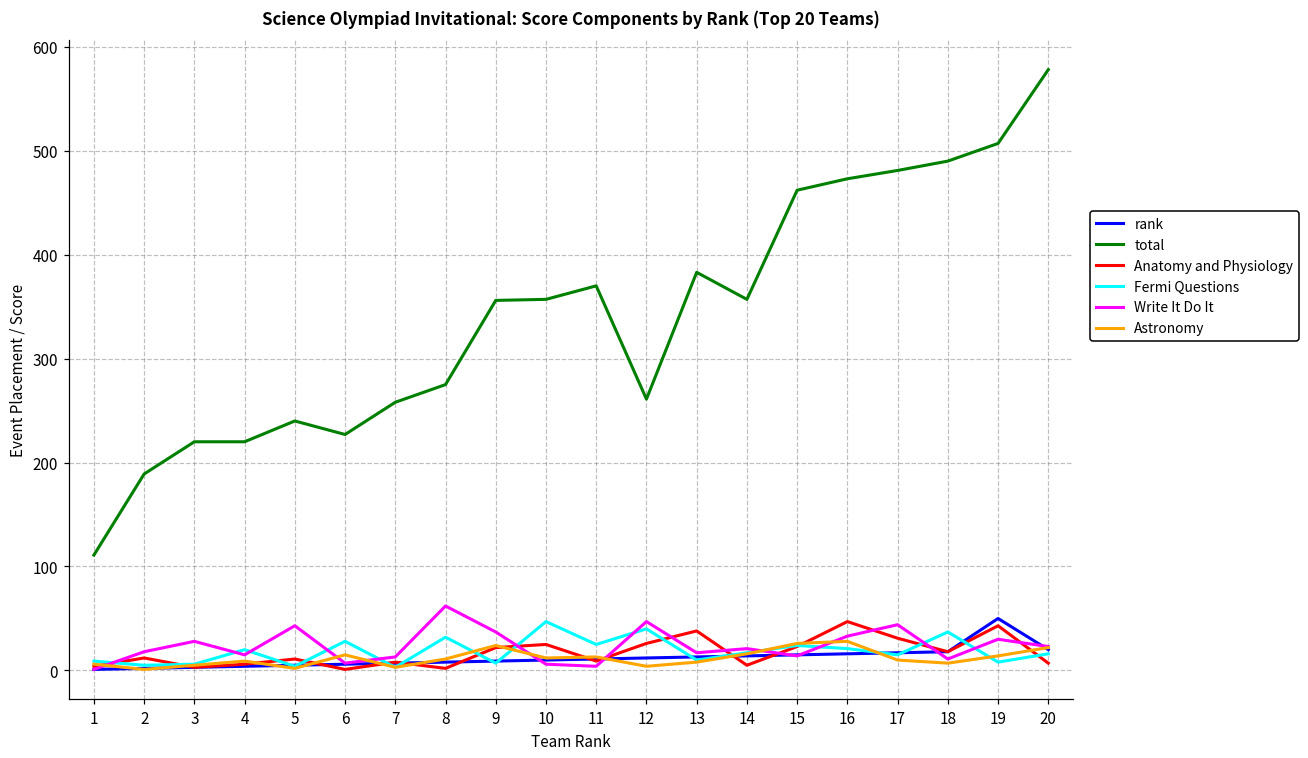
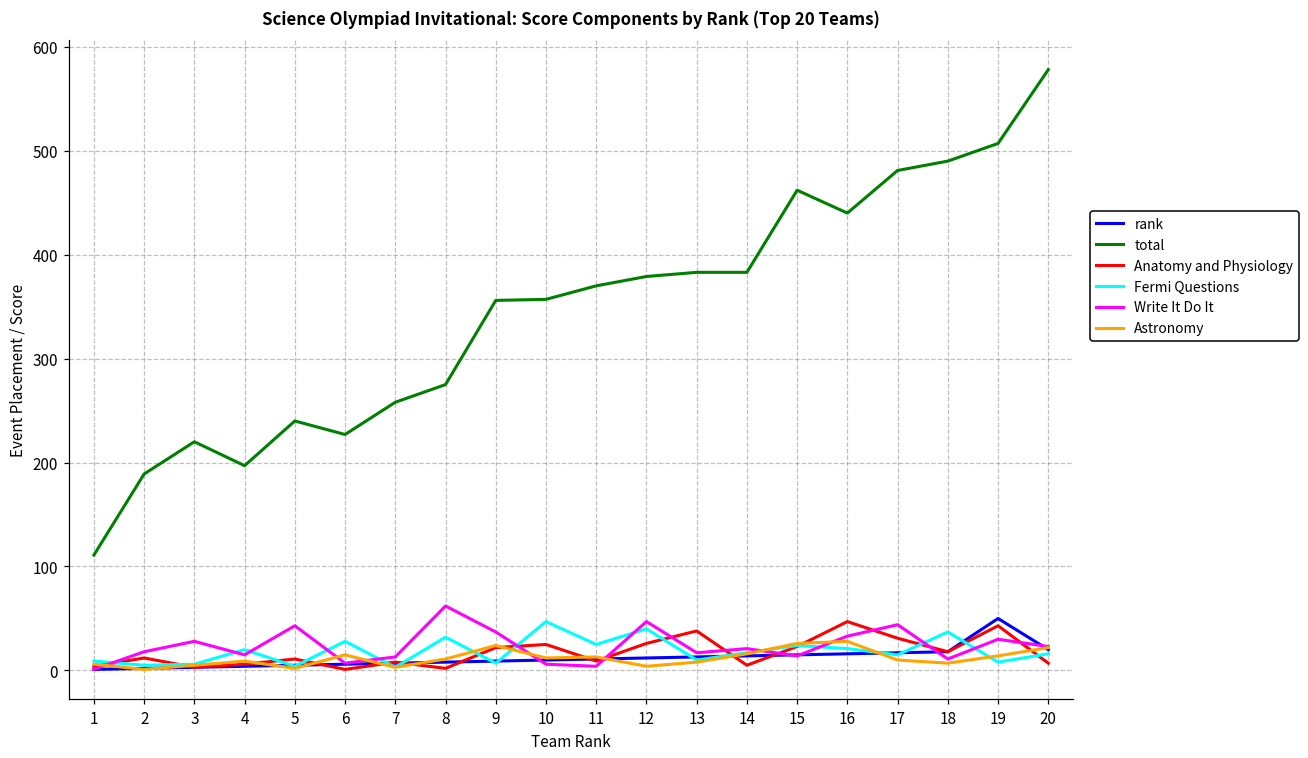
total, 4: 220 -> 200
total, 12: 260 -> 380
total, 14: 360 -> 380
total, 16: 470 -> 440
